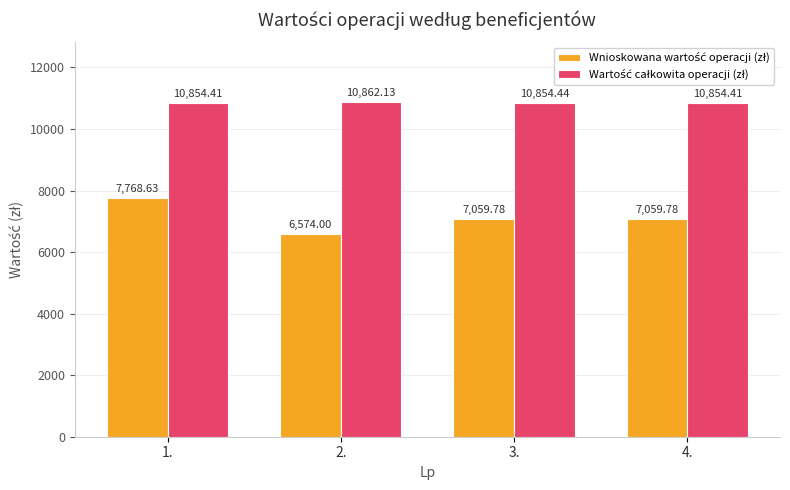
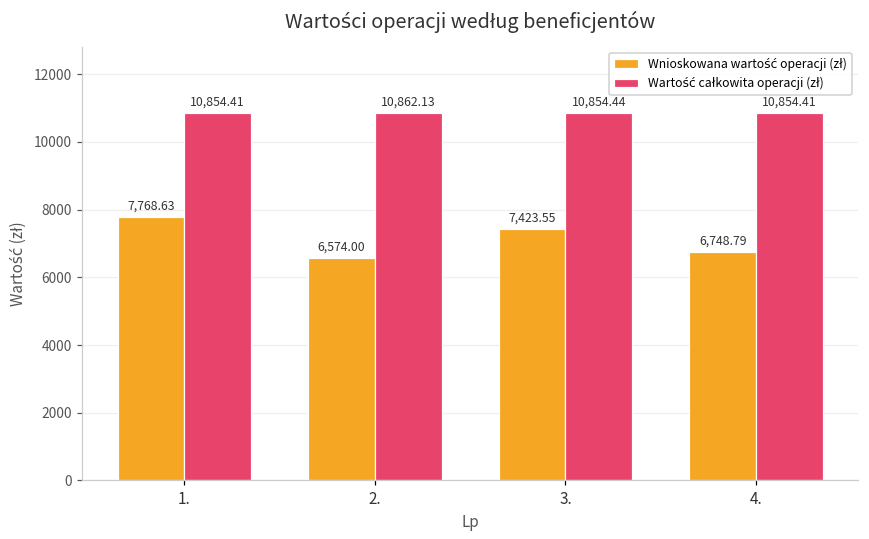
Wnioskowana wartość operacji (zł), 3.: 7,059.78 -> 7,423.55
Wnioskowana wartość operacji (zł), 4.: 7,059.78 -> 6,748.79
